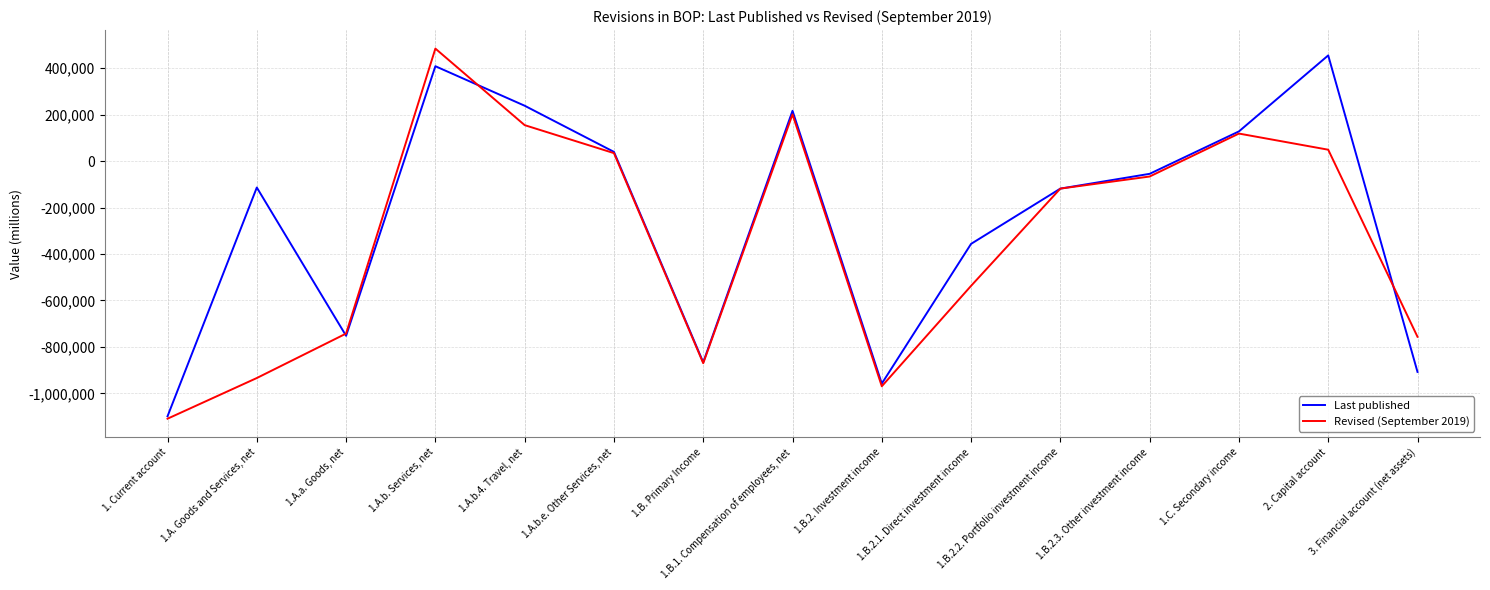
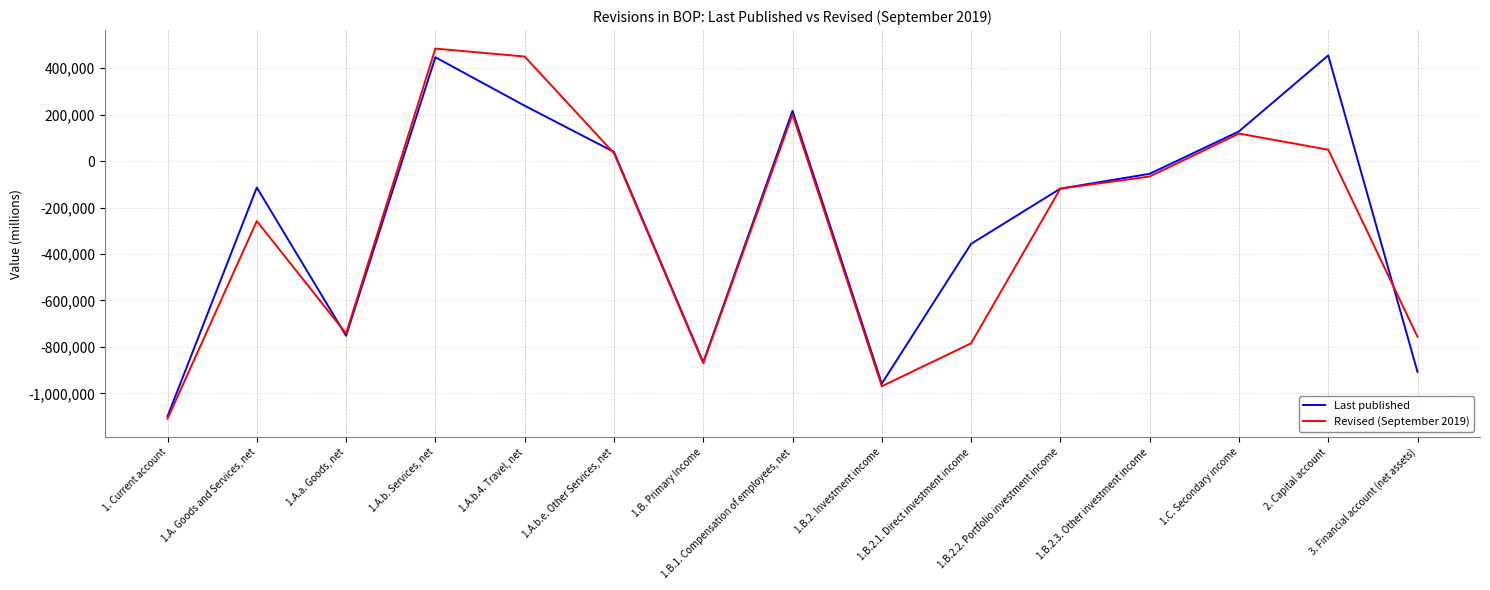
Revised (September 2019), 1.A. Goods and Services, net: -930,000 -> -260,000
Last published, 1.A.b. Services, net: 410,000 -> 450,000
Revised (September 2019), 1.A.b.4. Travel, net: 150,000 -> 450,000
Revised (September 2019), 1.B.2.1. Direct investment income: -540,000 -> -780,000
